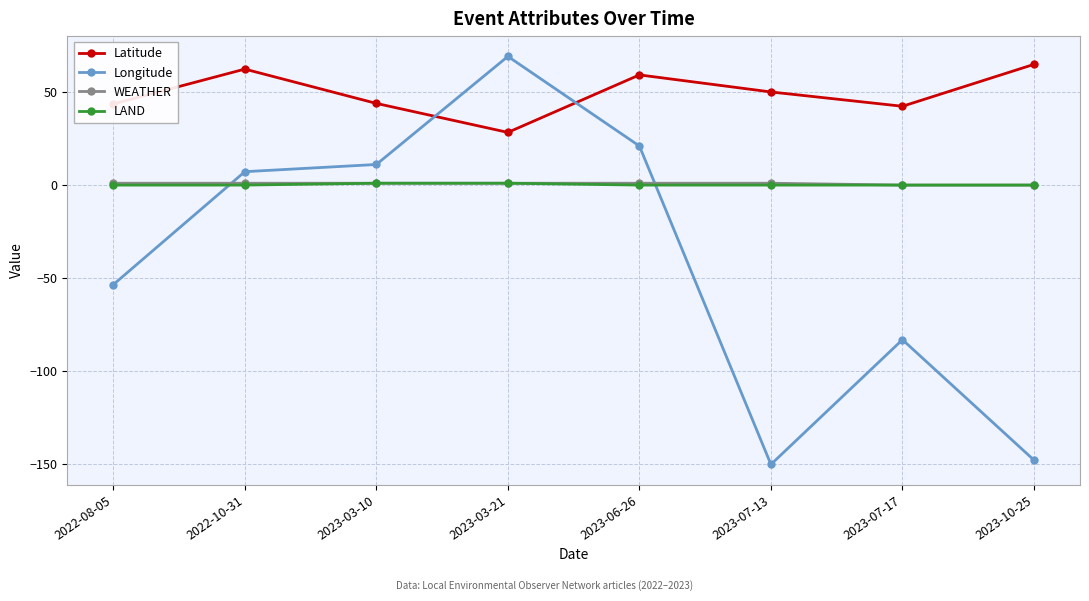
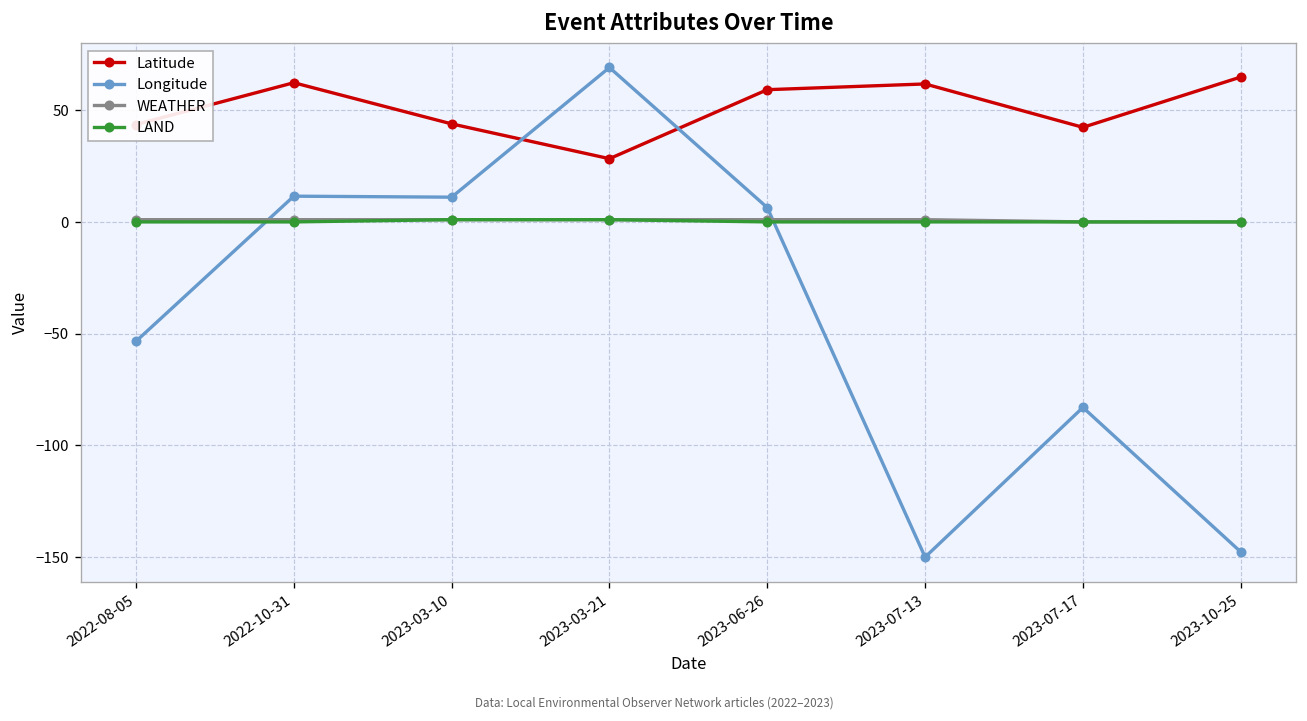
Longitude, 2022-10-31: 7 -> 12
Longitude, 2023-06-26: 21 -> 6
Latitude, 2023-07-13: 50 -> 62
